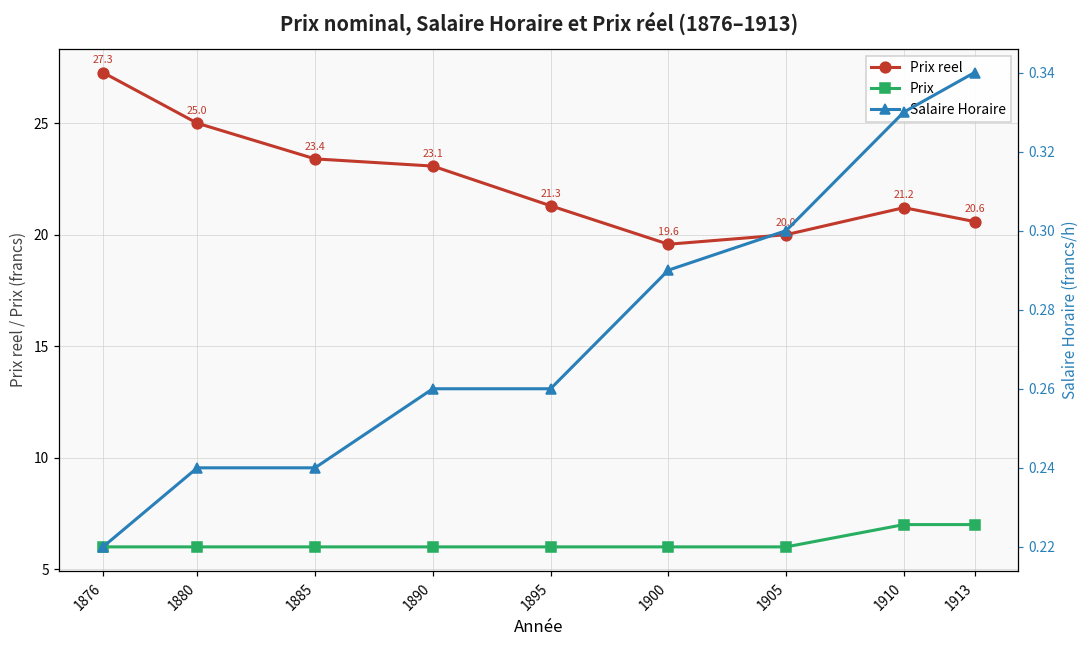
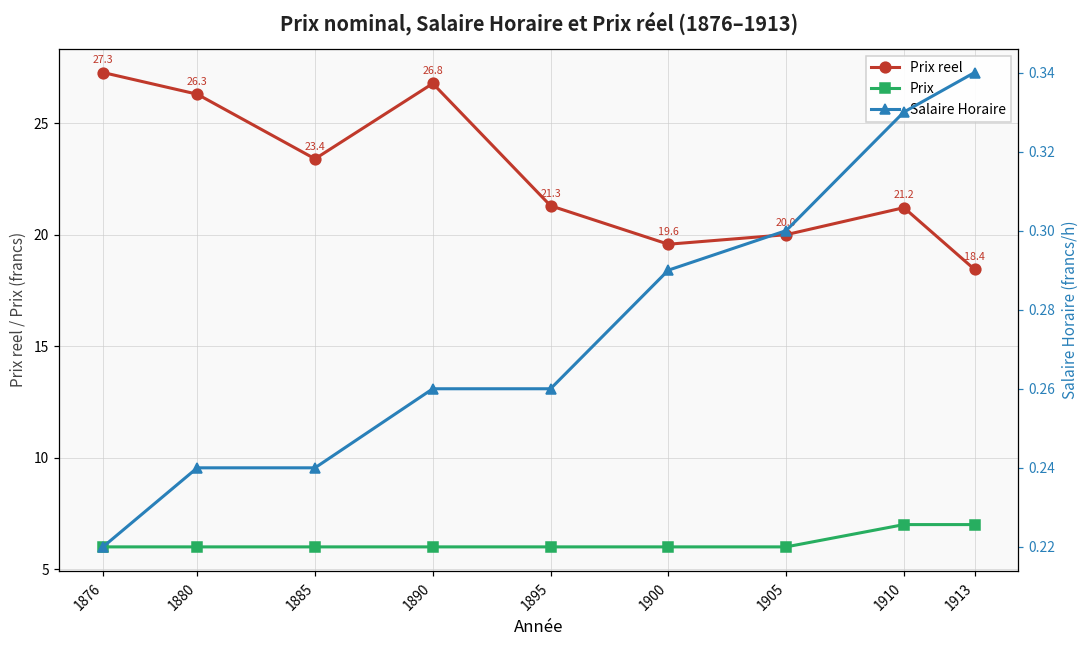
Prix reel, 1880: 25.0 -> 26.3
Prix reel, 1890: 23.1 -> 26.8
Prix reel, 1913: 20.6 -> 18.4
